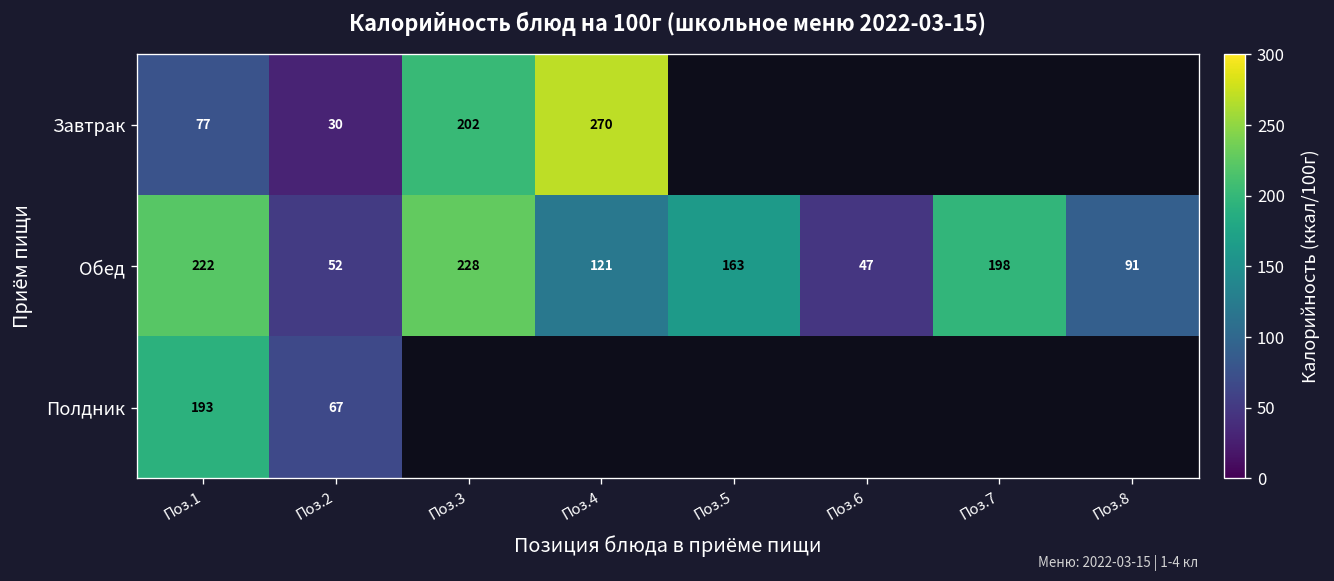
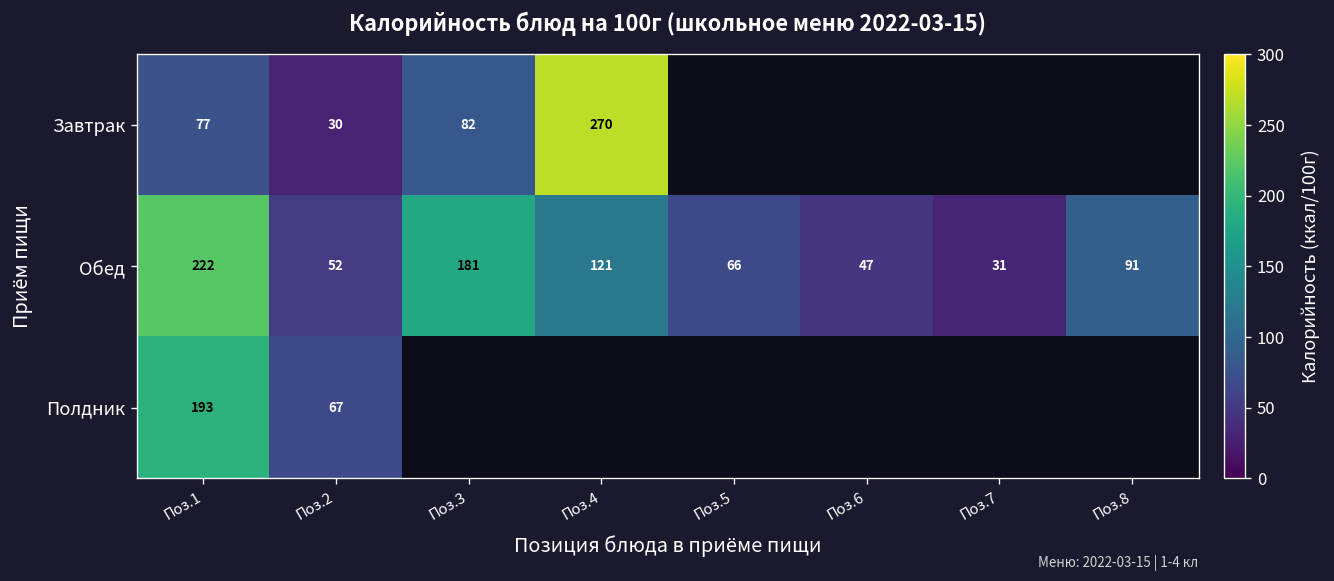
Завтрак, Поз.3: 202 -> 82
Обед, Поз.3: 228 -> 181
Обед, Поз.5: 163 -> 66
Обед, Поз.7: 198 -> 31
